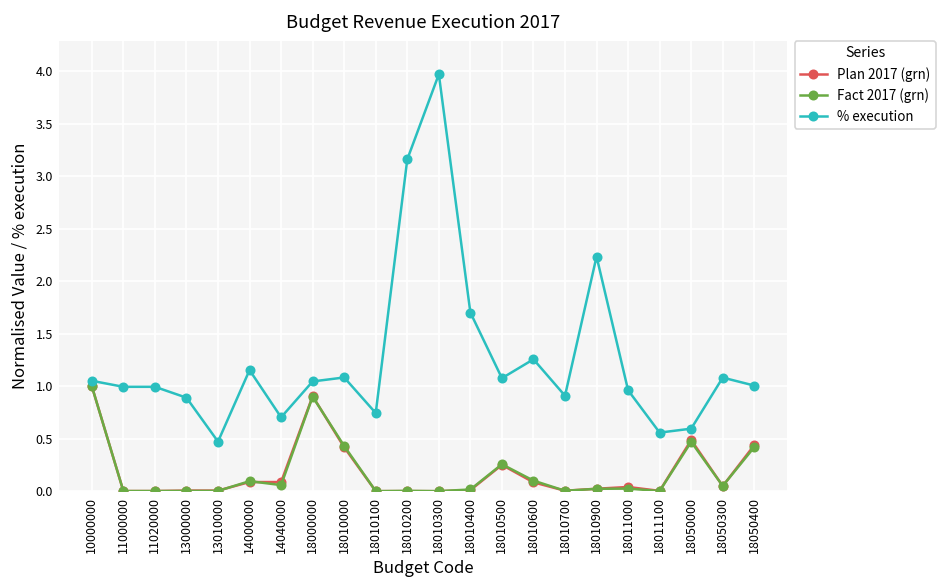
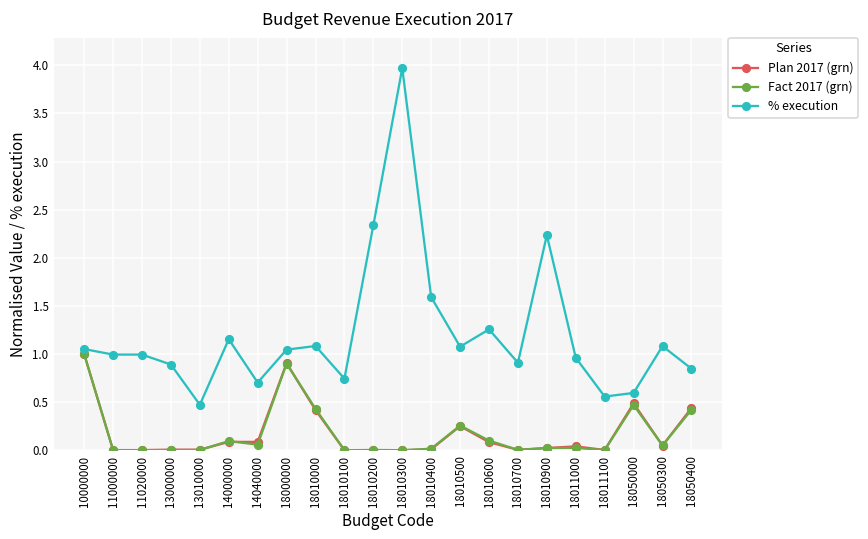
% execution, 18010200: 3.2 -> 2.3
% execution, 18010400: 1.7 -> 1.6
% execution, 18050400: 1.0 -> 0.8
